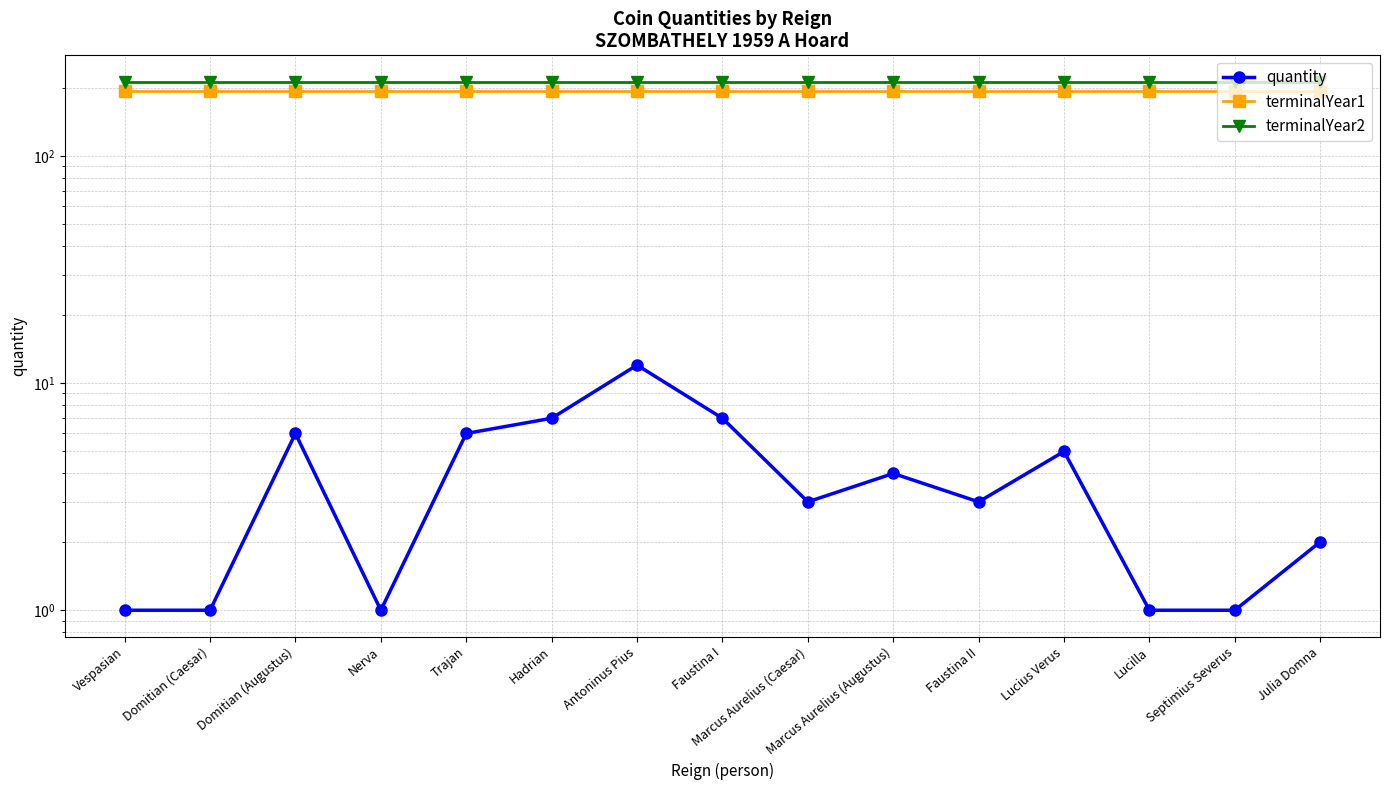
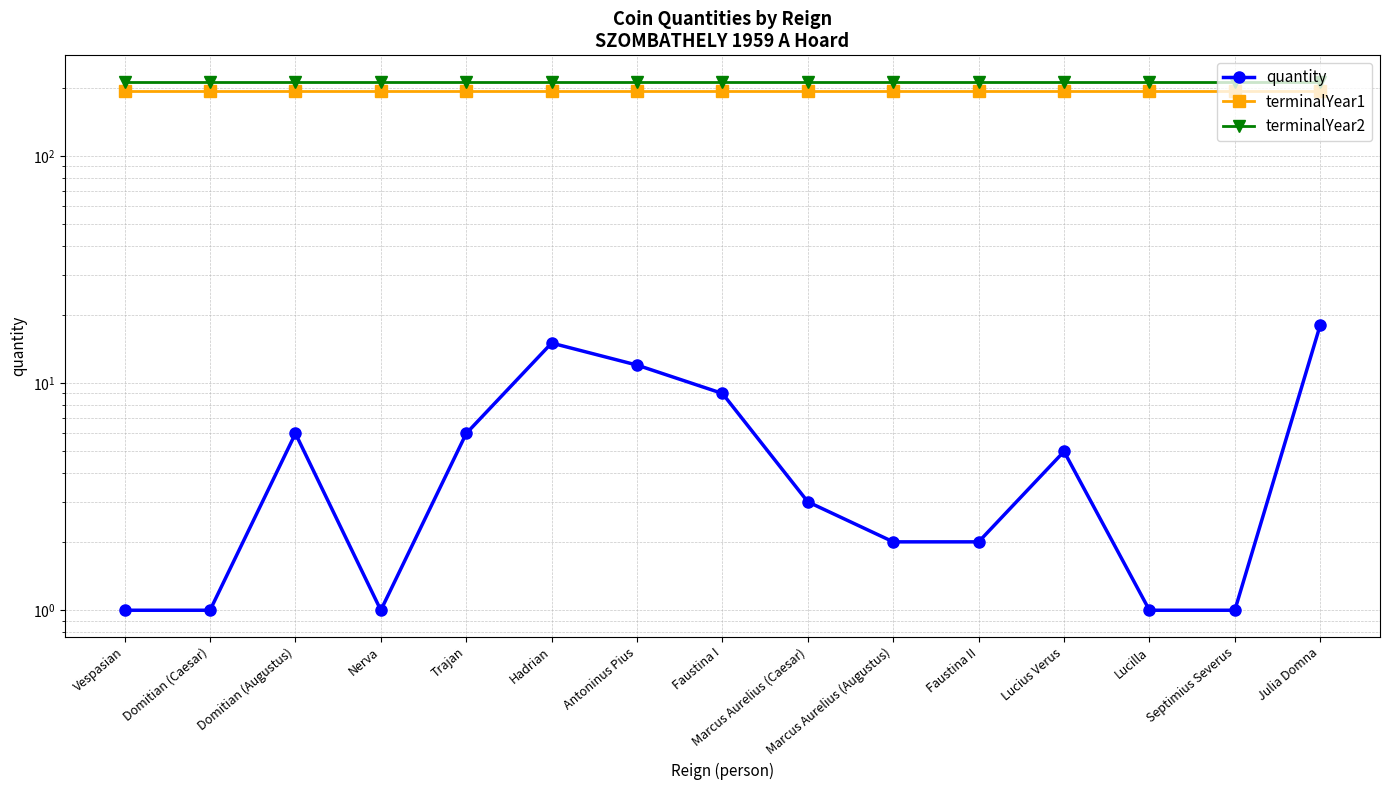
quantity, Hadrian: 7 -> 15
quantity, Faustina I: 7 -> 9
quantity, Marcus Aurelius (Augustus): 4 -> 2
quantity, Faustina II: 3 -> 2
quantity, Julia Domna: 2 -> 18
